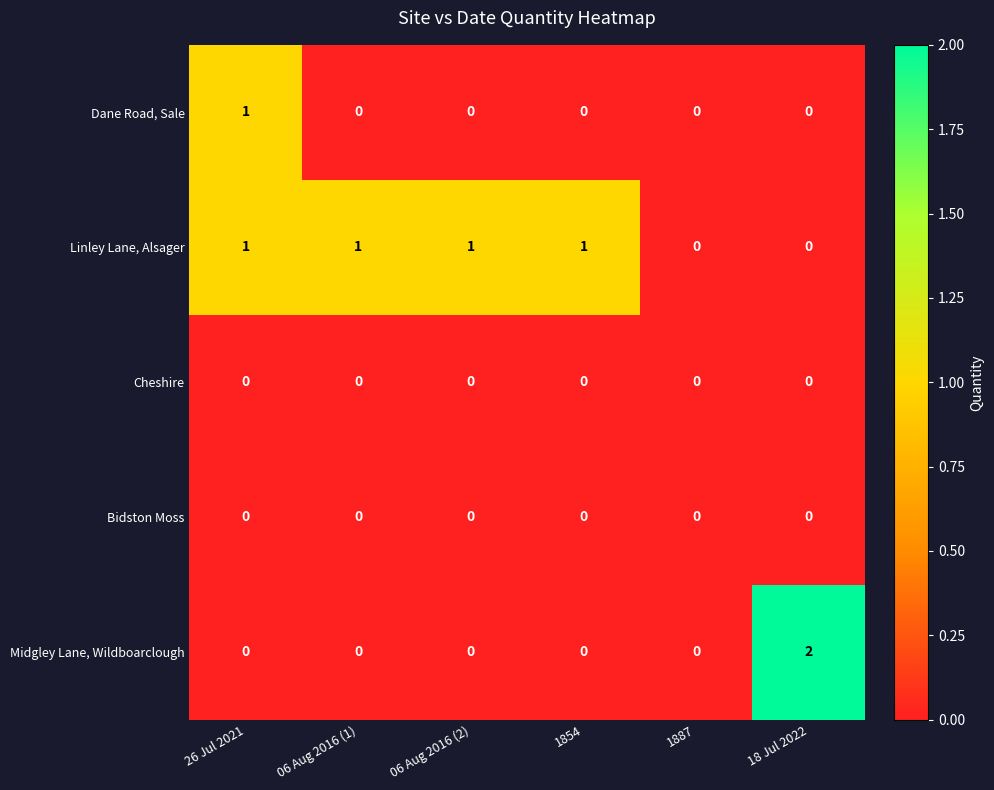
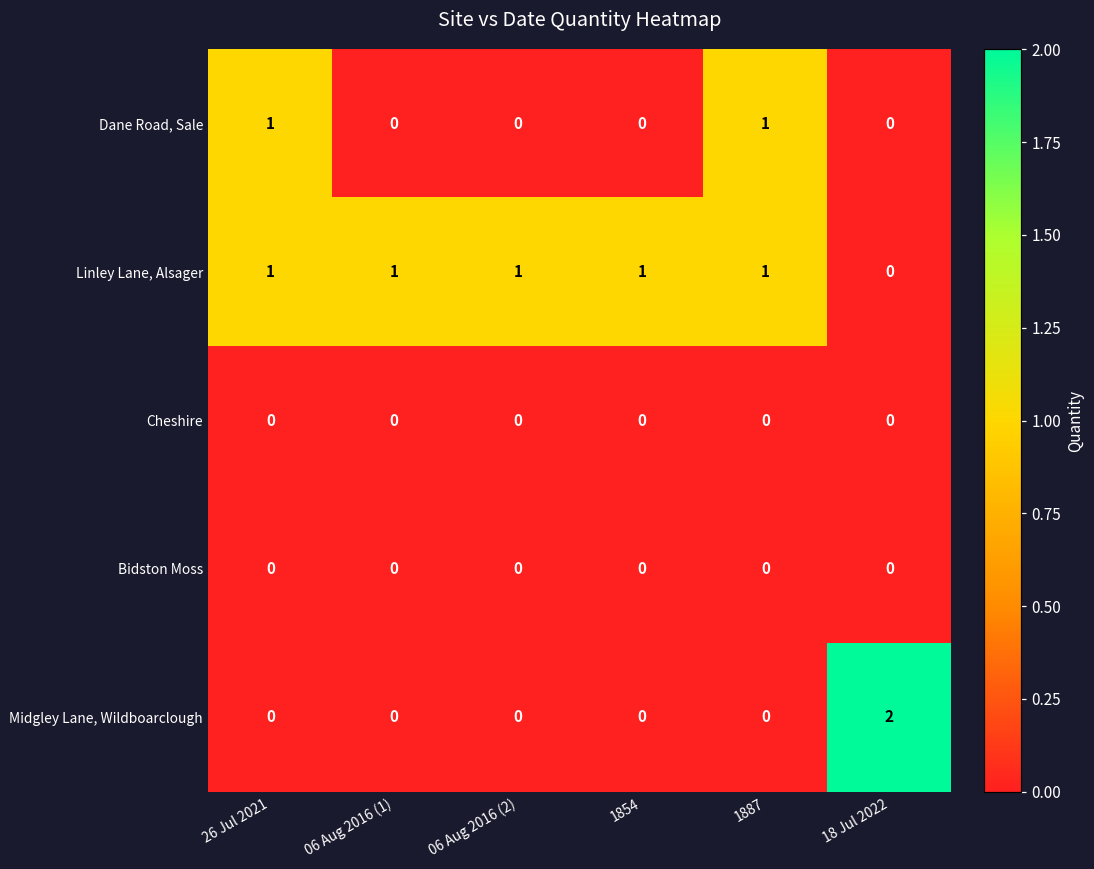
Dane Road, Sale, 1887: 0 -> 1
Linley Lane, Alsager, 1887: 0 -> 1
